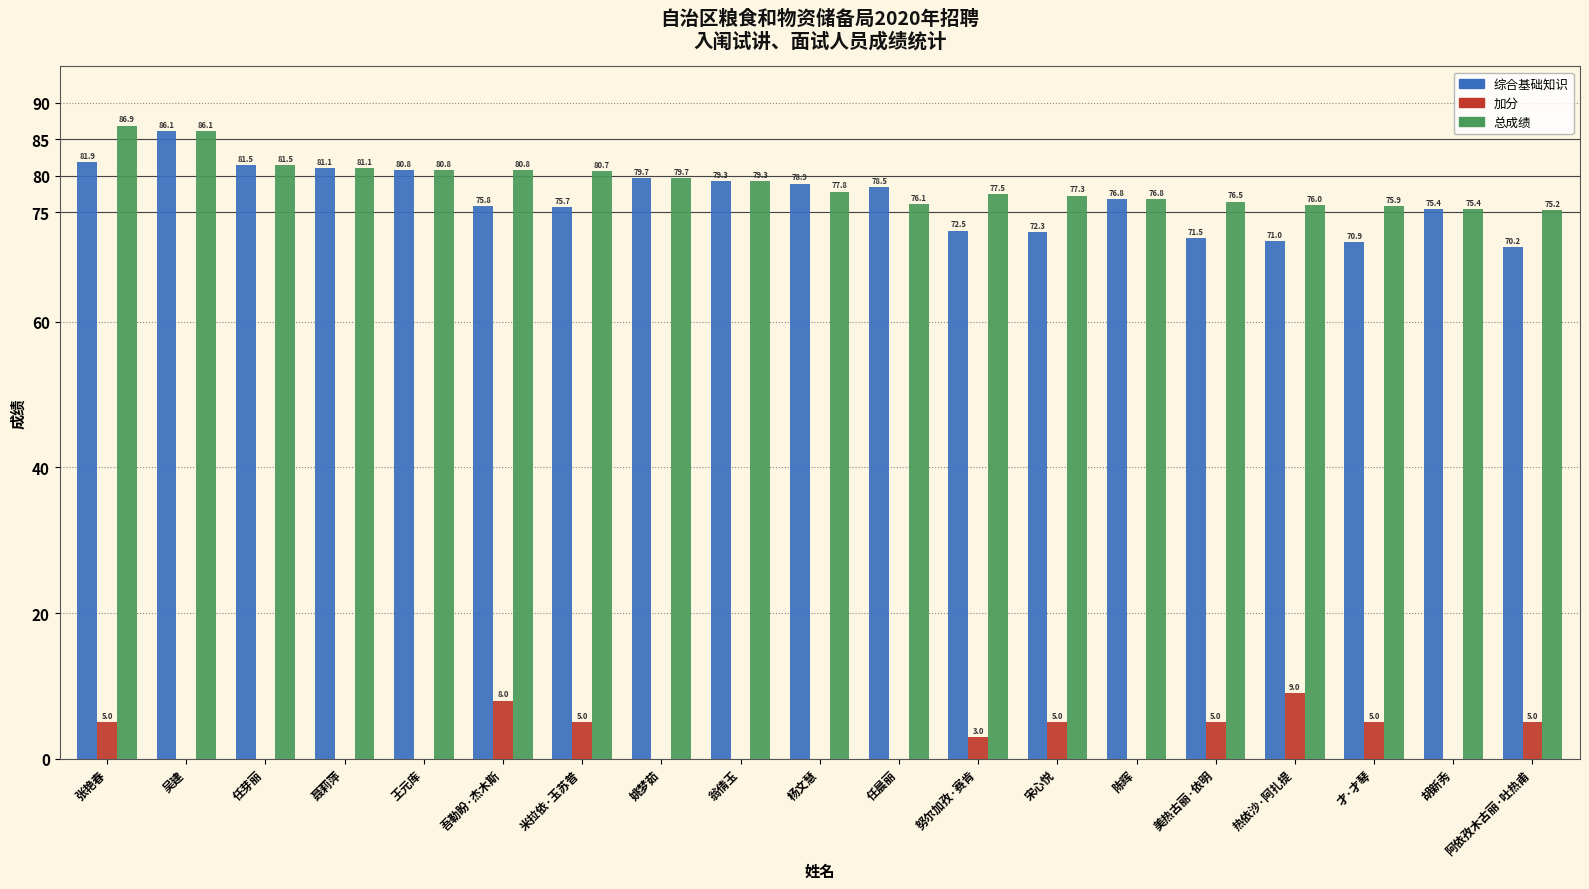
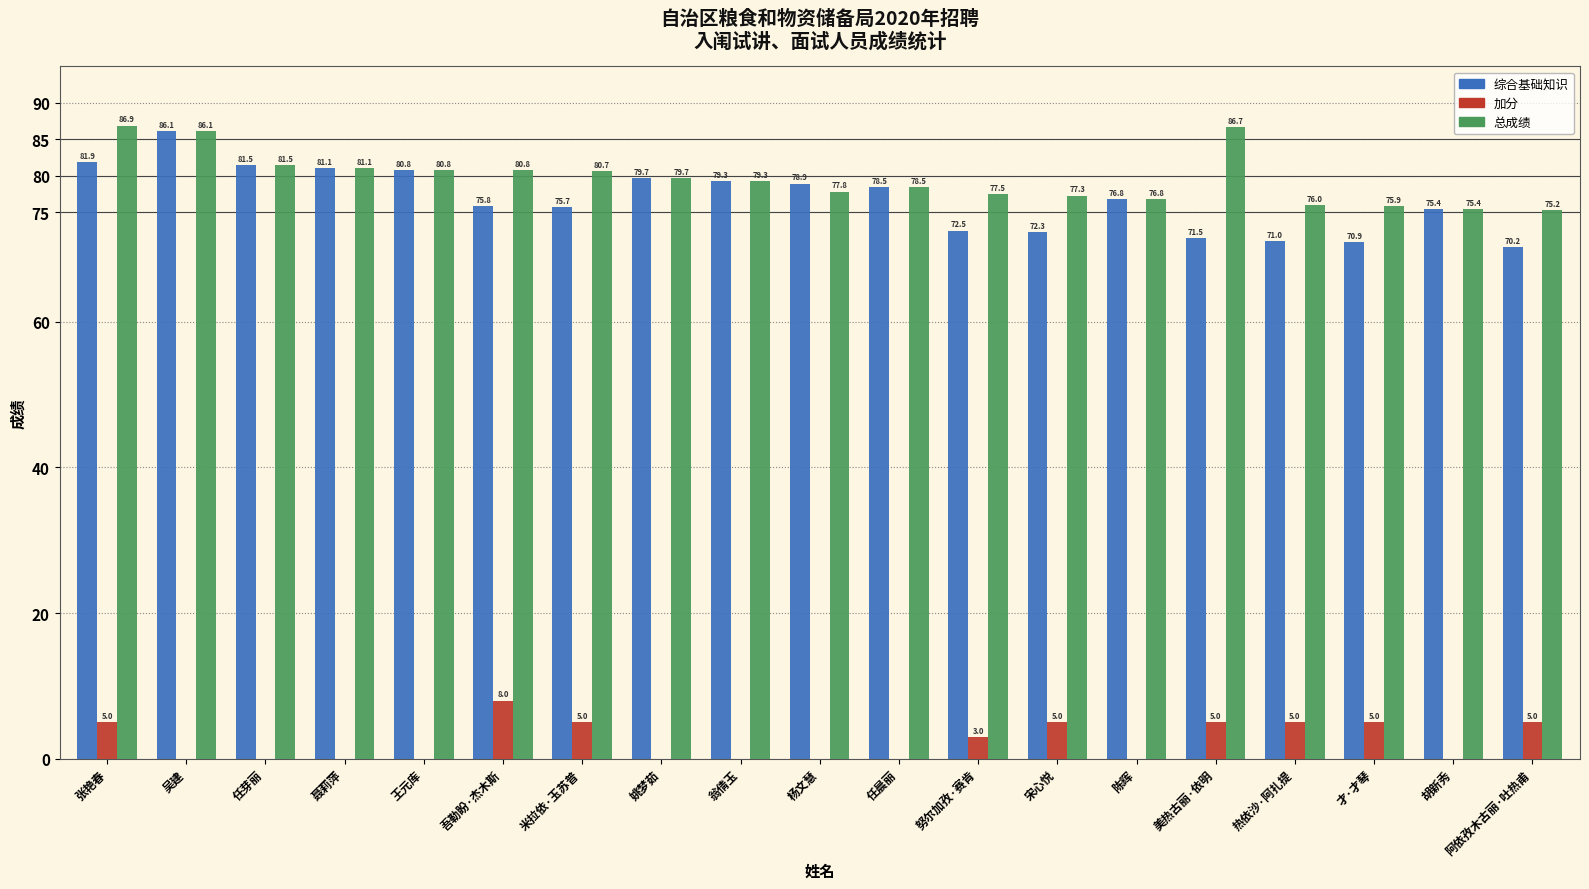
总成绩, 任晨丽: 76.1 -> 78.5
总成绩, 美热古丽·依明: 76.5 -> 86.7
加分, 热依沙·阿扎提: 9.0 -> 5.0
